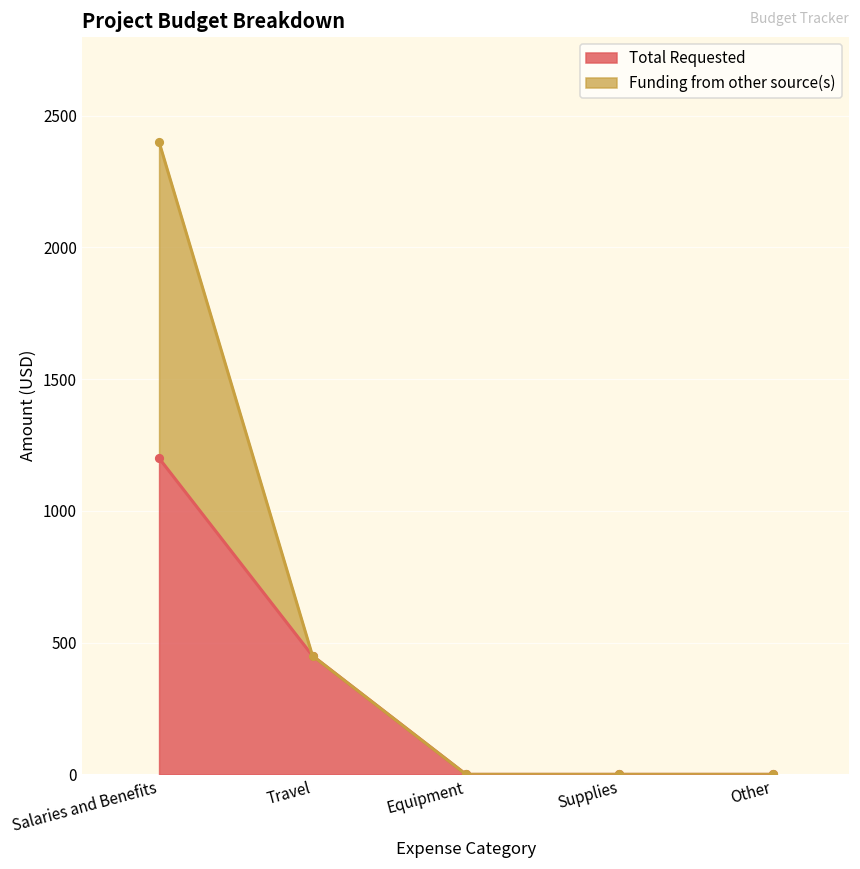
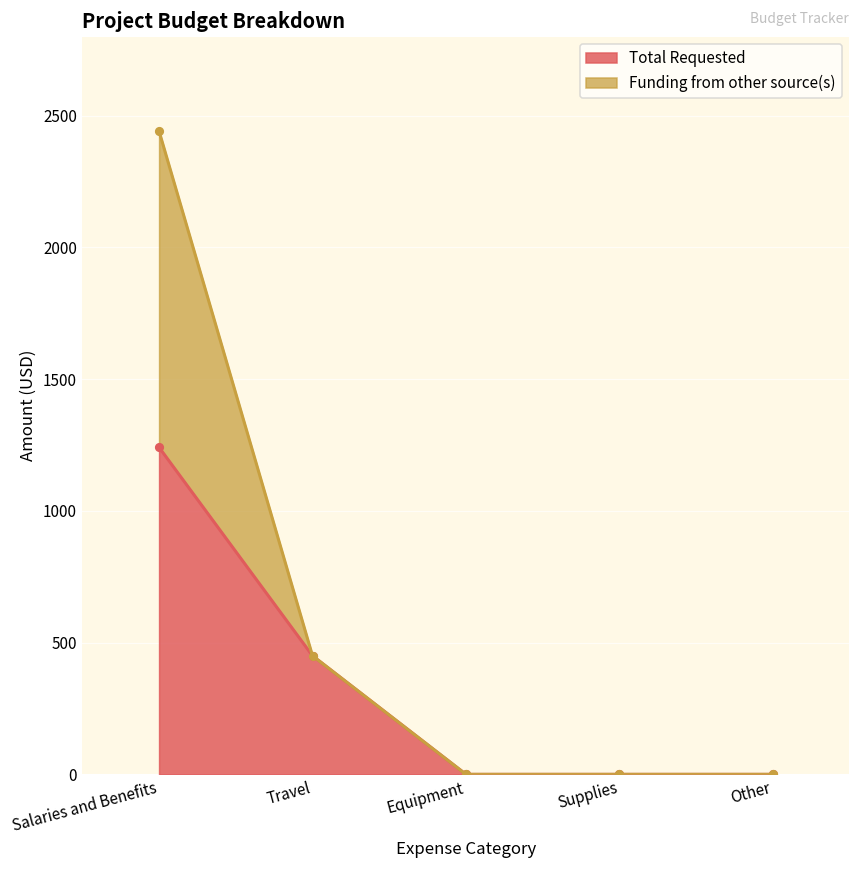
Total Requested, Salaries and Benefits: 1200 -> 1240
